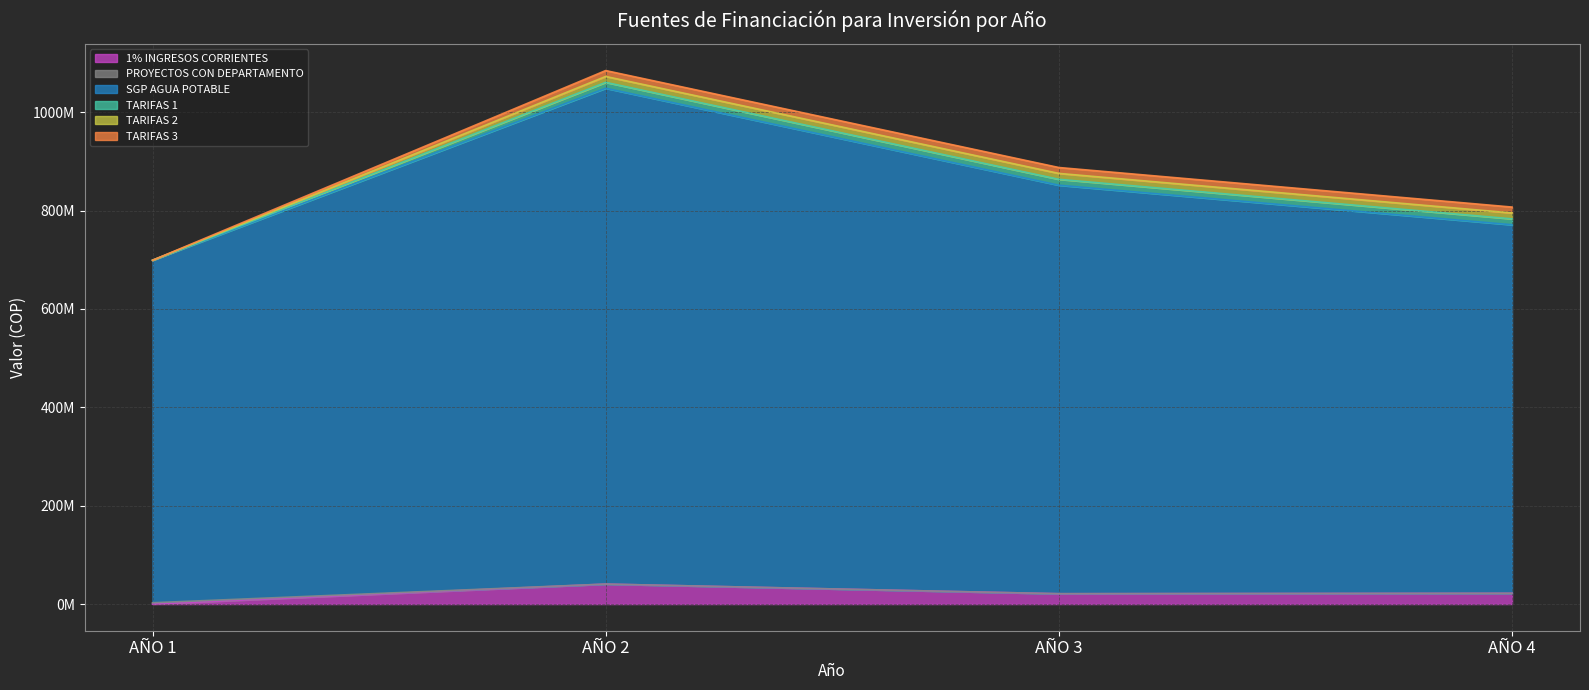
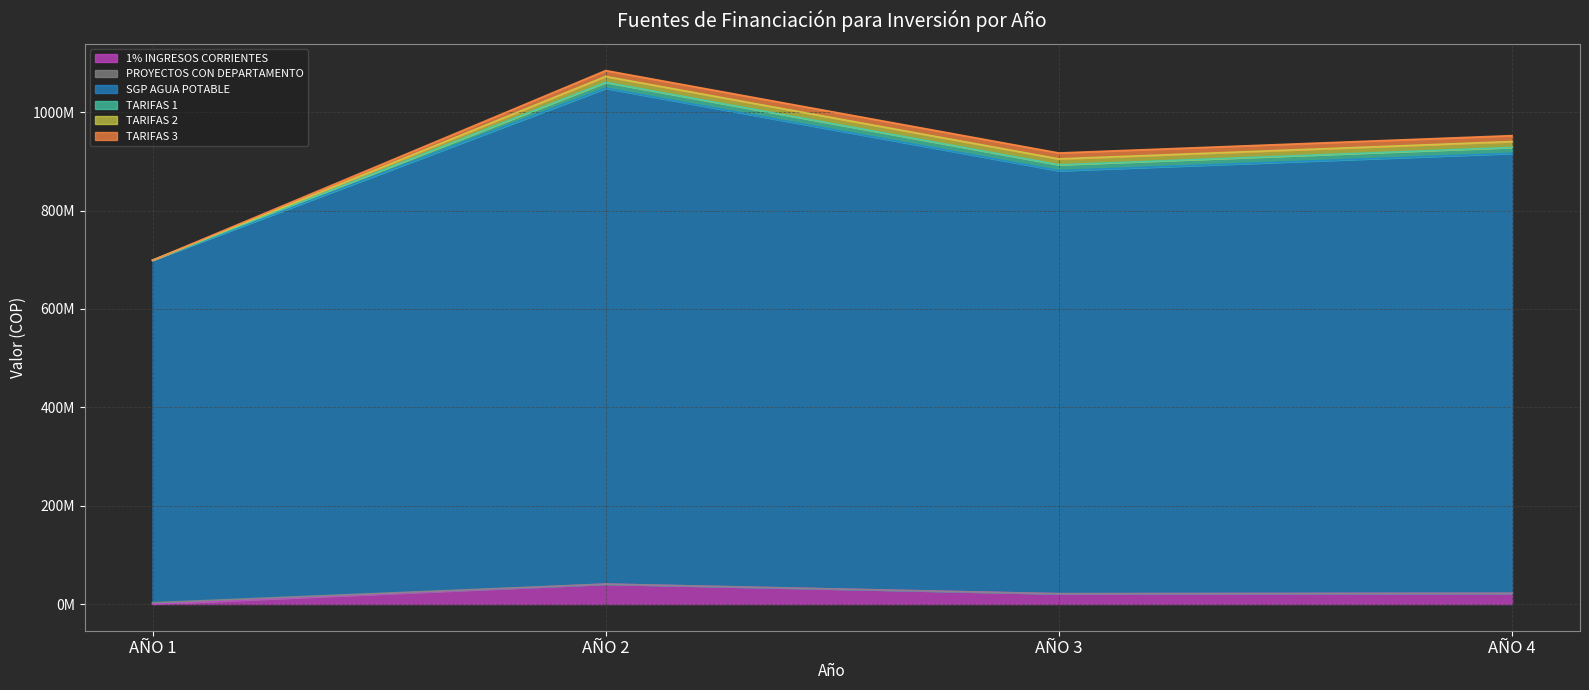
SGP AGUA POTABLE, AÑO 3: 830000000 -> 860000000
SGP AGUA POTABLE, AÑO 4: 750000000 -> 890000000
